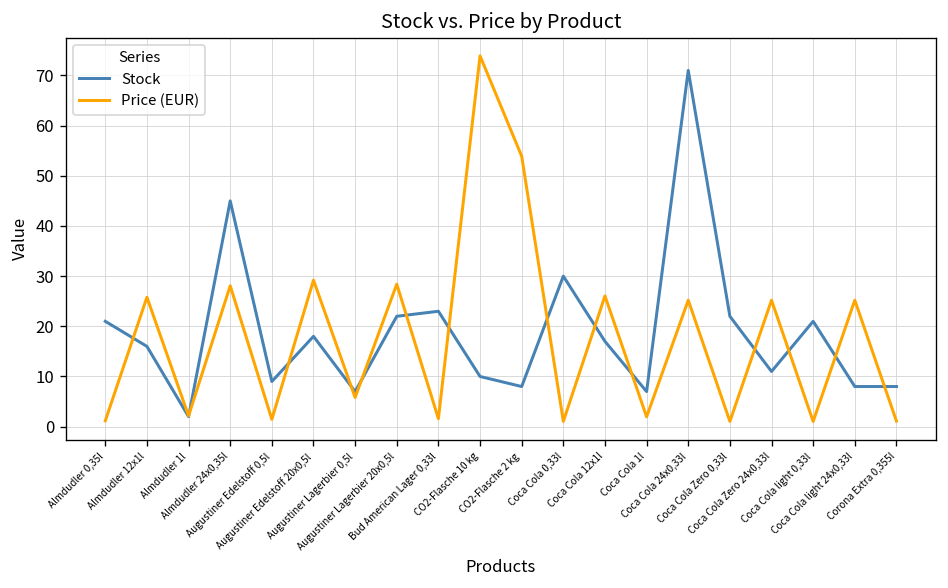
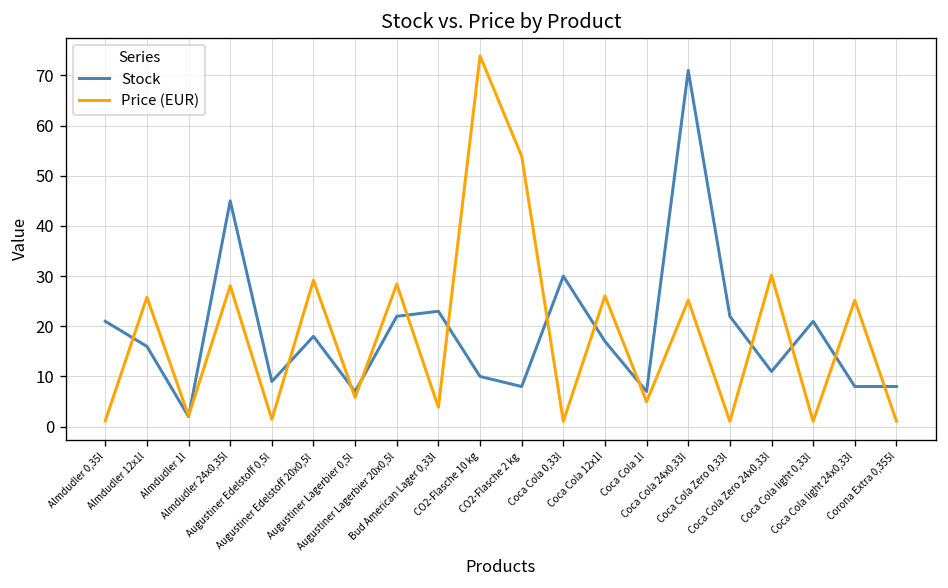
Price (EUR), Bud American Lager 0,33l: 2 -> 4
Price (EUR), Coca Cola 1l: 2 -> 5
Price (EUR), Coca Cola Zero 24x0,33l: 25 -> 30
